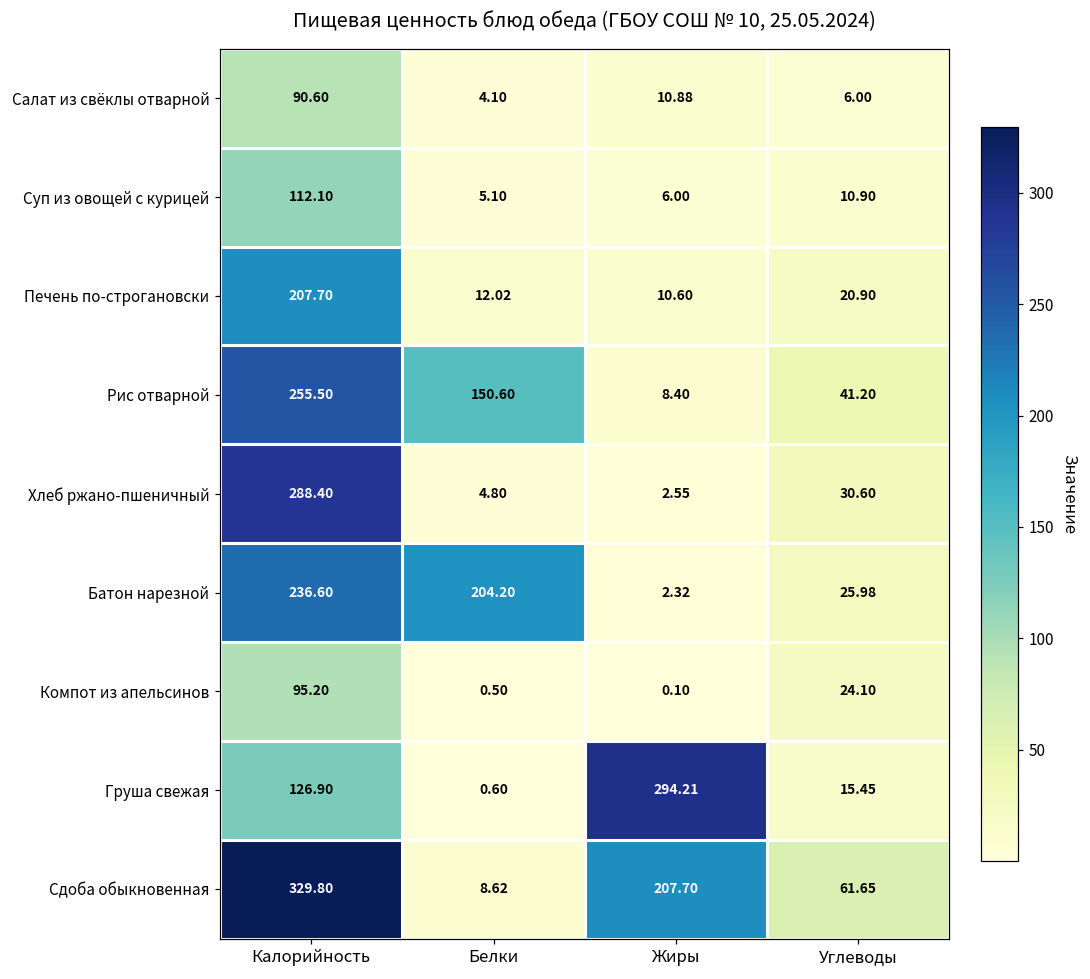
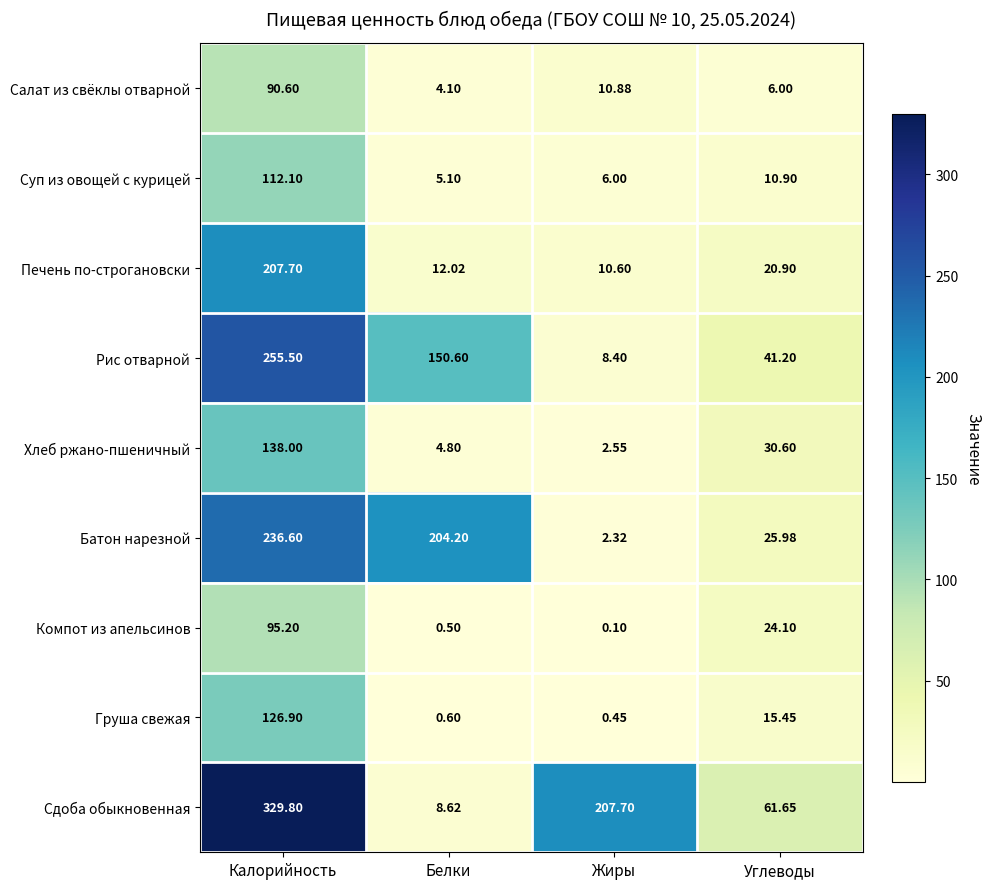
Хлеб ржано-пшеничный, Калорийность: 288.40 -> 138.00
Груша свежая, Жиры: 294.21 -> 0.45
